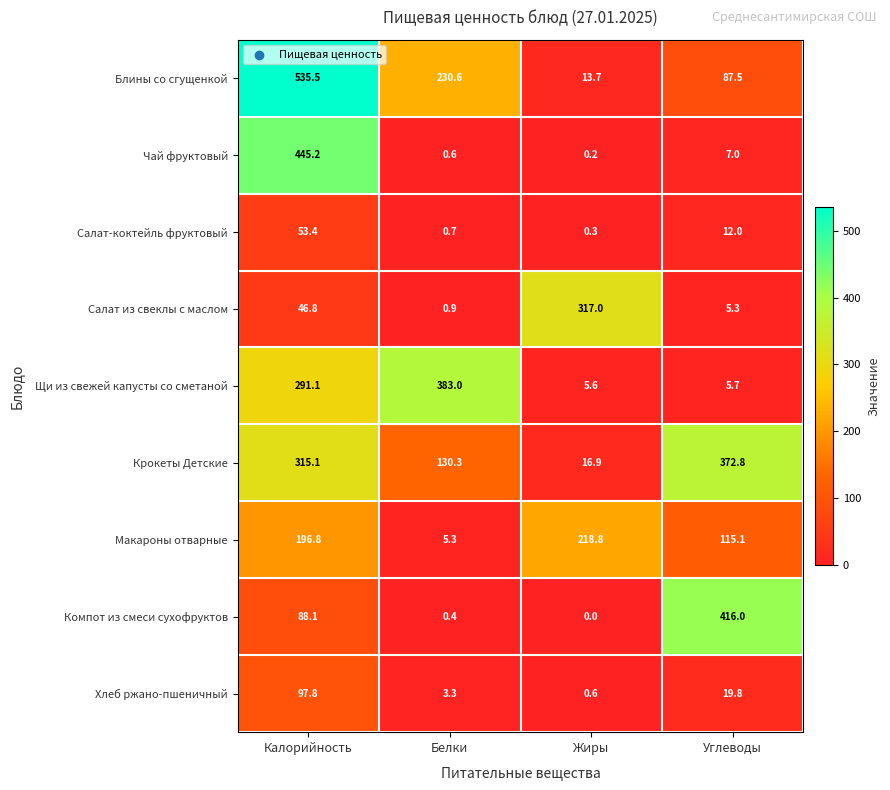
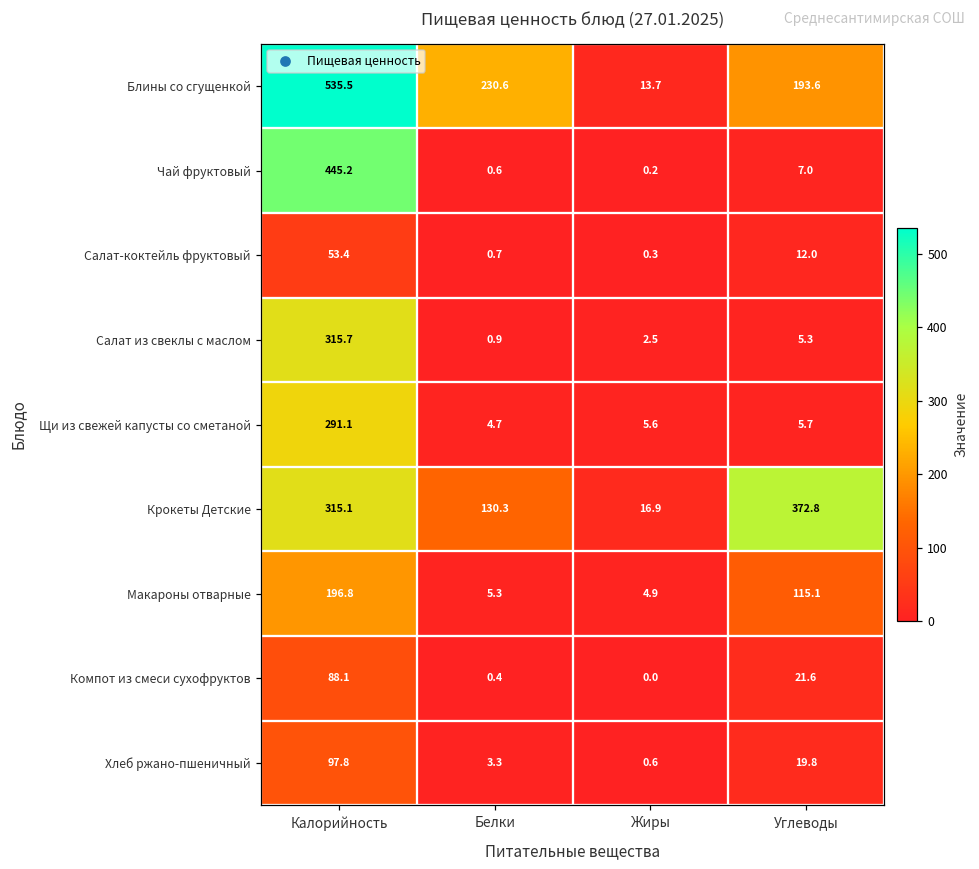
Блины со сгущенкой, Углеводы: 87.5 -> 193.6
Салат из свеклы с маслом, Калорийность: 46.8 -> 315.7
Салат из свеклы с маслом, Жиры: 317.0 -> 2.5
Щи из свежей капусты со сметаной, Белки: 383.0 -> 4.7
Макароны отварные, Жиры: 218.8 -> 4.9
Компот из смеси сухофруктов, Углеводы: 416.0 -> 21.6
